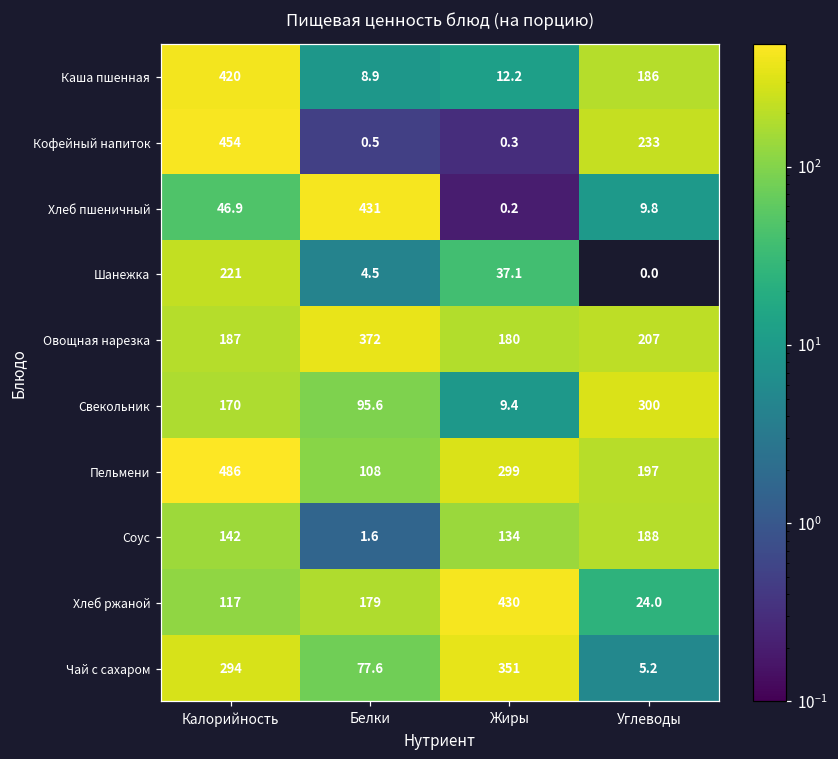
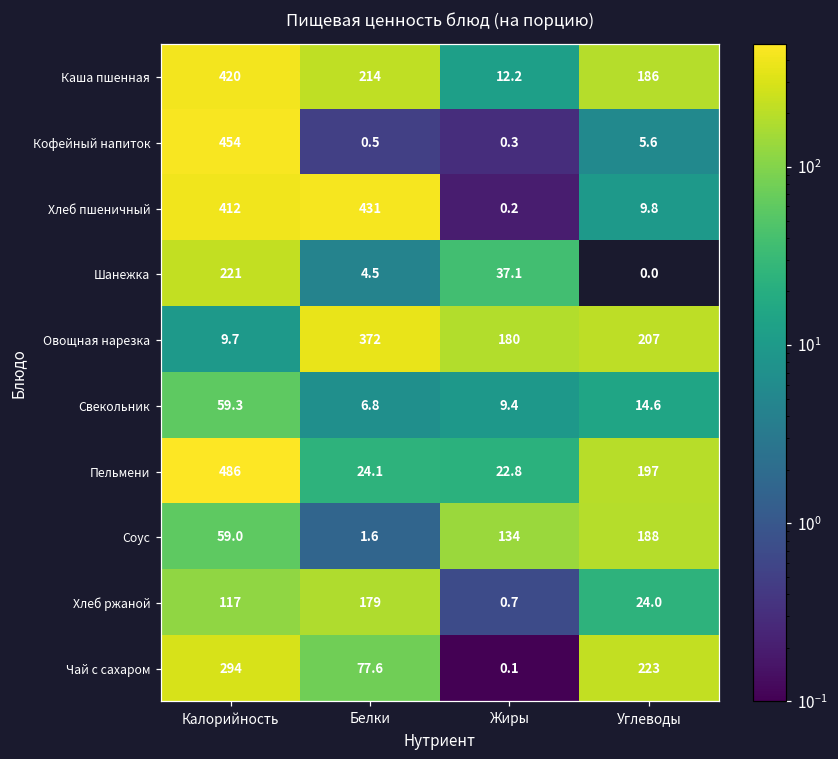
Каша пшенная, Белки: 8.9 -> 214
Кофейный напиток, Углеводы: 233 -> 5.6
Хлеб пшеничный, Калорийность: 46.9 -> 412
Овощная нарезка, Калорийность: 187 -> 9.7
Свекольник, Калорийность: 170 -> 59.3
Свекольник, Белки: 95.6 -> 6.8
Свекольник, Углеводы: 300 -> 14.6
Пельмени, Белки: 108 -> 24.1
Пельмени, Жиры: 299 -> 22.8
Соус, Калорийность: 142 -> 59.0
Хлеб ржаной, Жиры: 430 -> 0.7
Чай с сахаром, Жиры: 351 -> 0.1
Чай с сахаром, Углеводы: 5.2 -> 223
